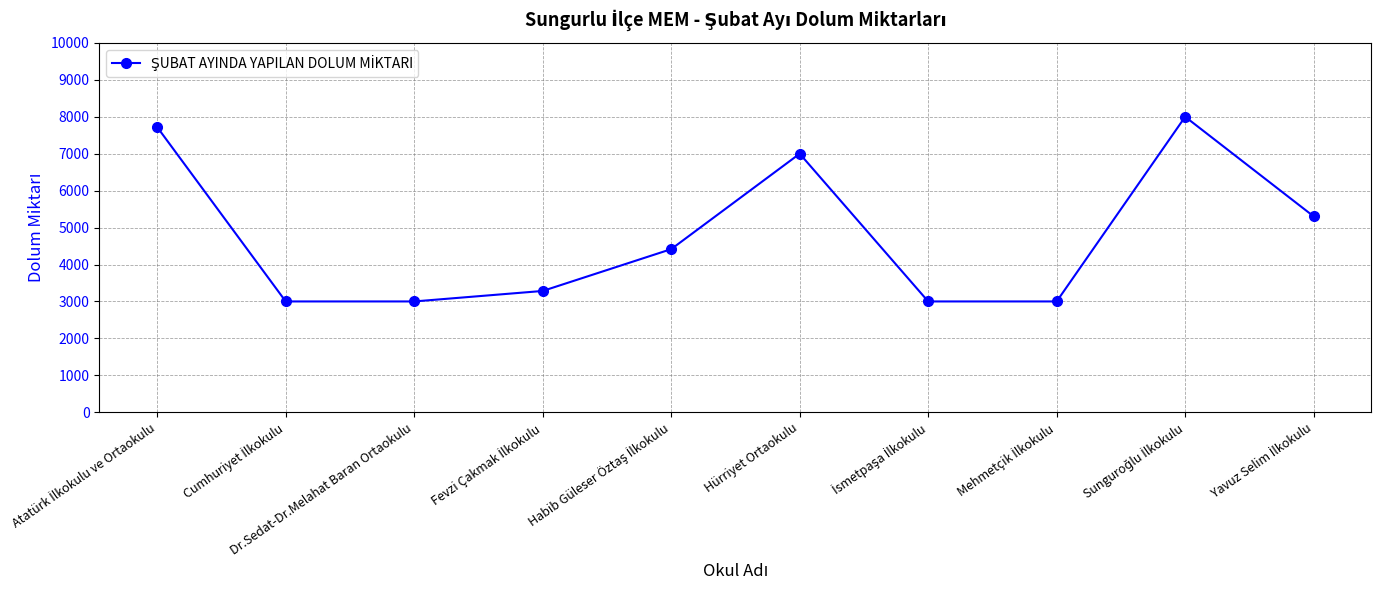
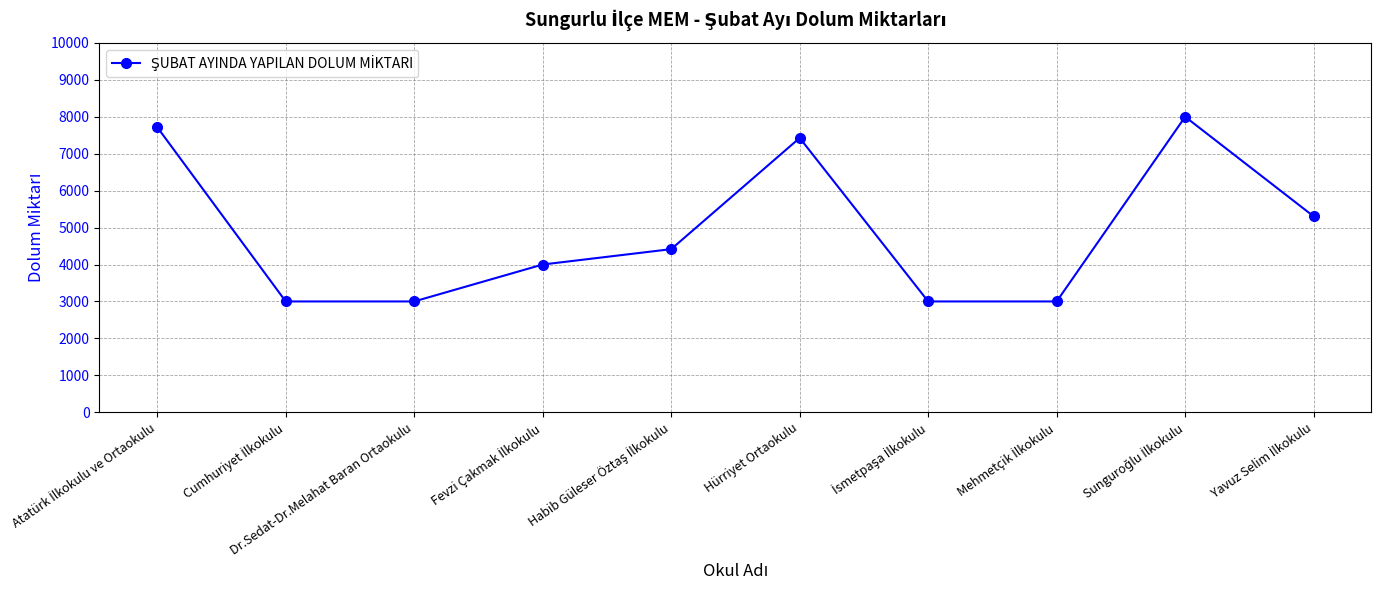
Fevzi Çakmak İlkokulu: 3300 -> 4000
Hürriyet Ortaokulu: 7000 -> 7400
